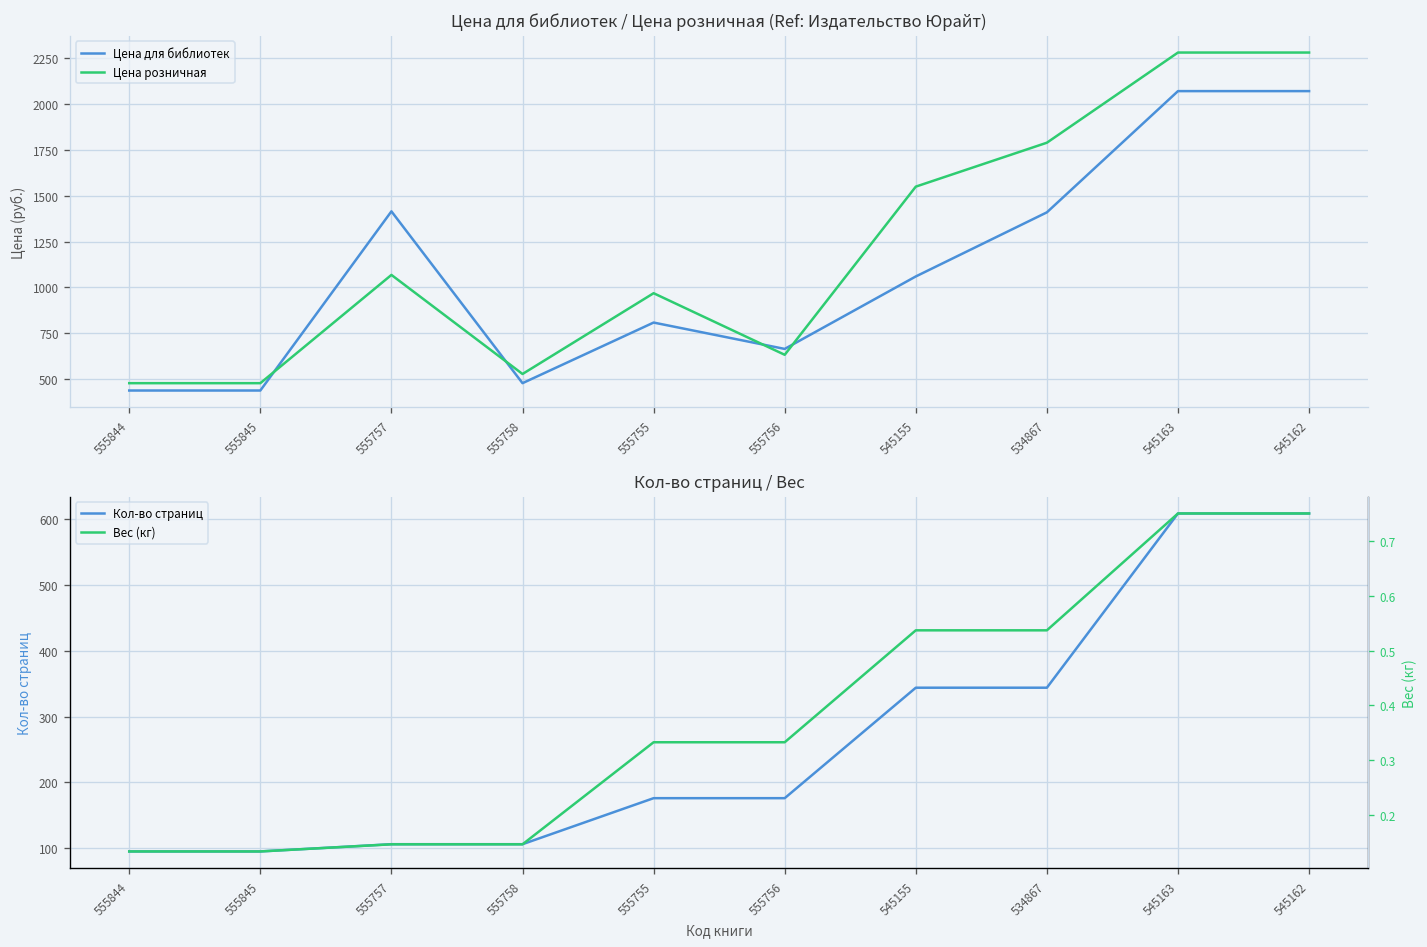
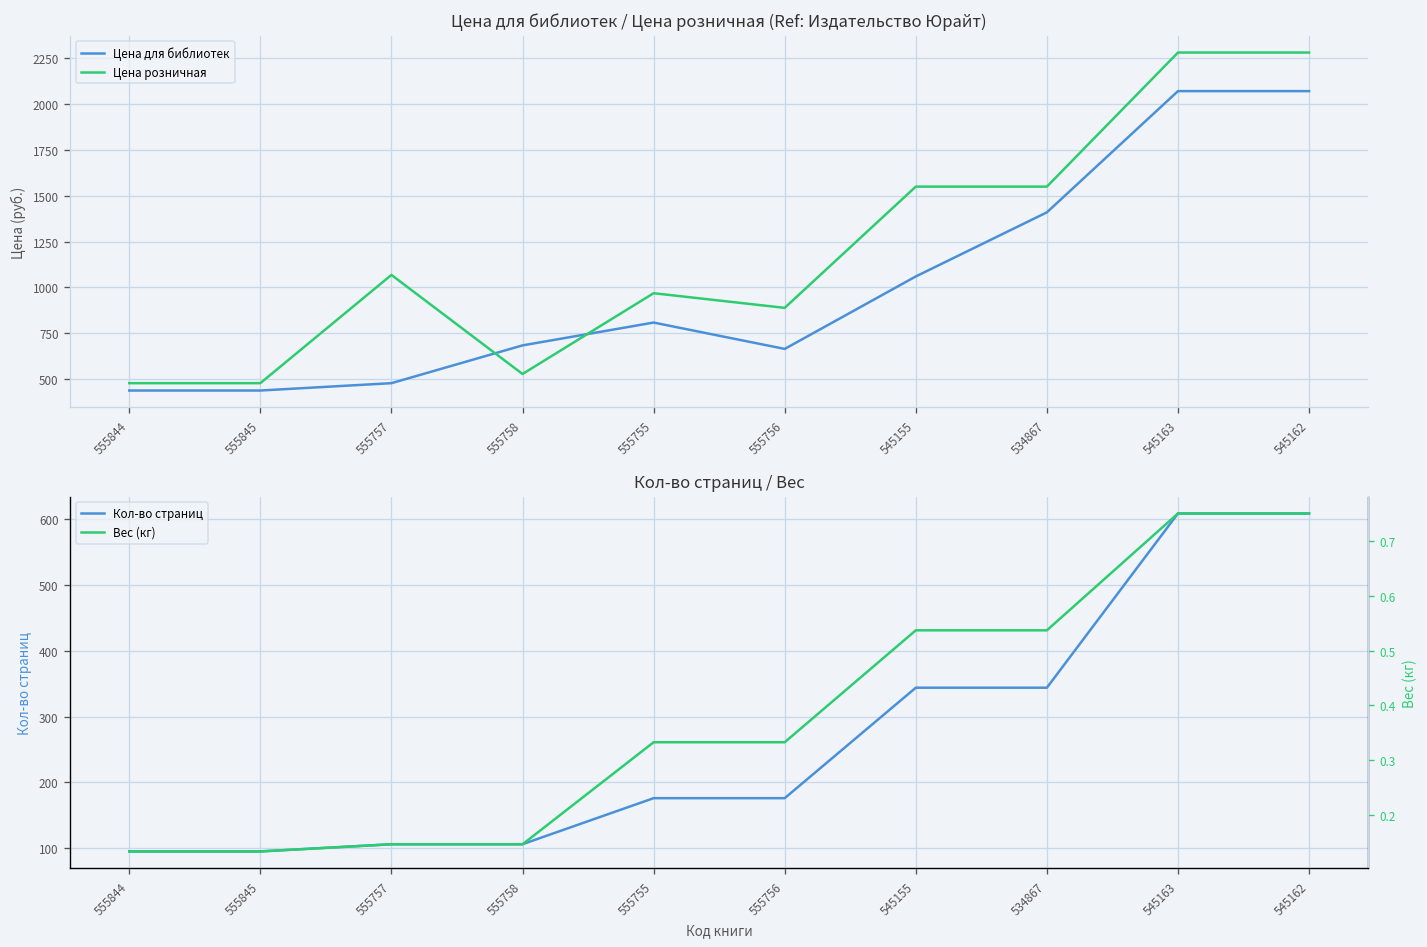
Цена для библиотек / Цена розничная (Ref: Издательство Юрайт), Цена для библиотек, 555757: 1410 -> 480
Цена для библиотек / Цена розничная (Ref: Издательство Юрайт), Цена для библиотек, 555758: 480 -> 680
Цена для библиотек / Цена розничная (Ref: Издательство Юрайт), Цена розничная, 555756: 630 -> 890
Цена для библиотек / Цена розничная (Ref: Издательство Юрайт), Цена розничная, 534867: 1790 -> 1550
